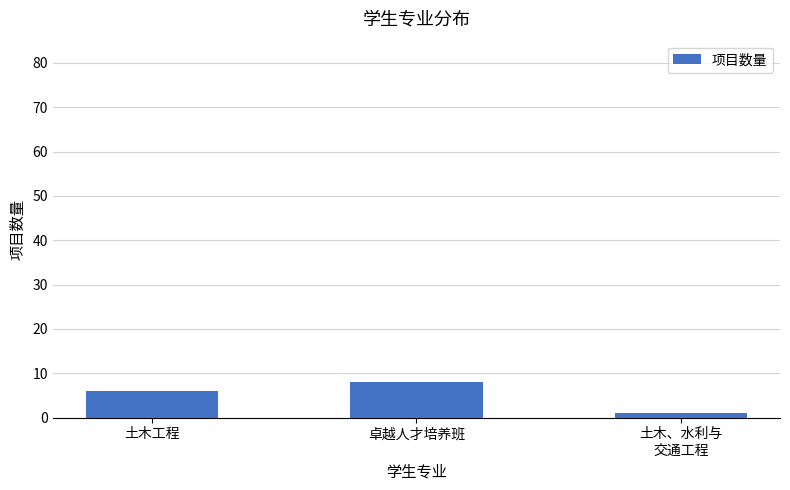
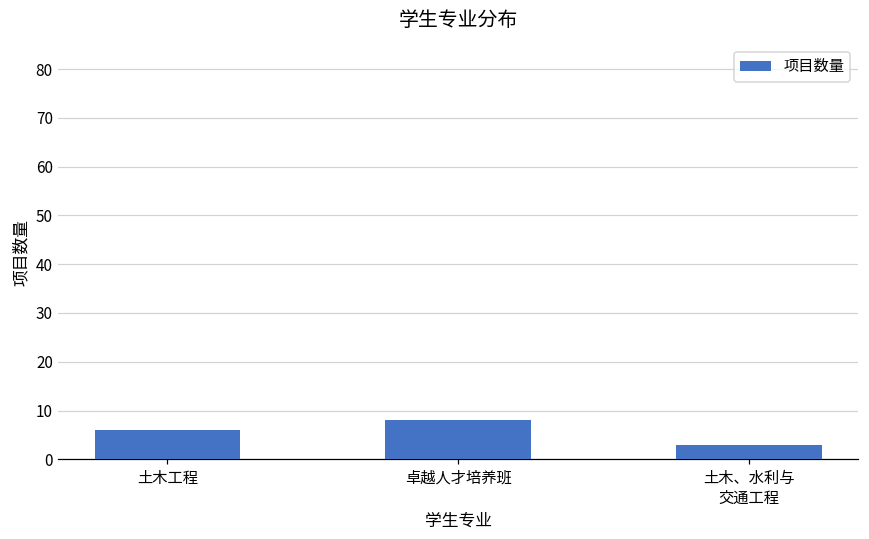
土木、水利与 交通工程: 1 -> 3
